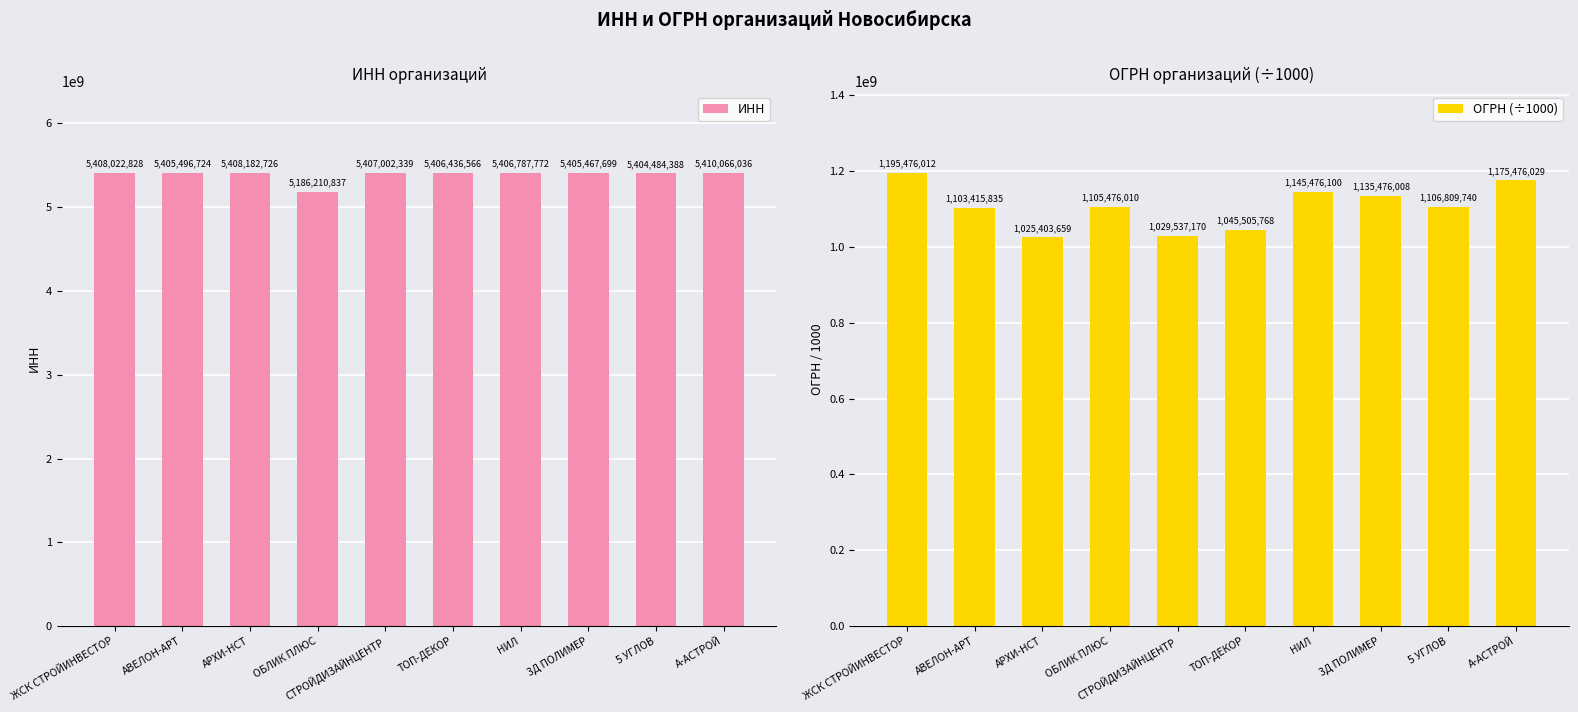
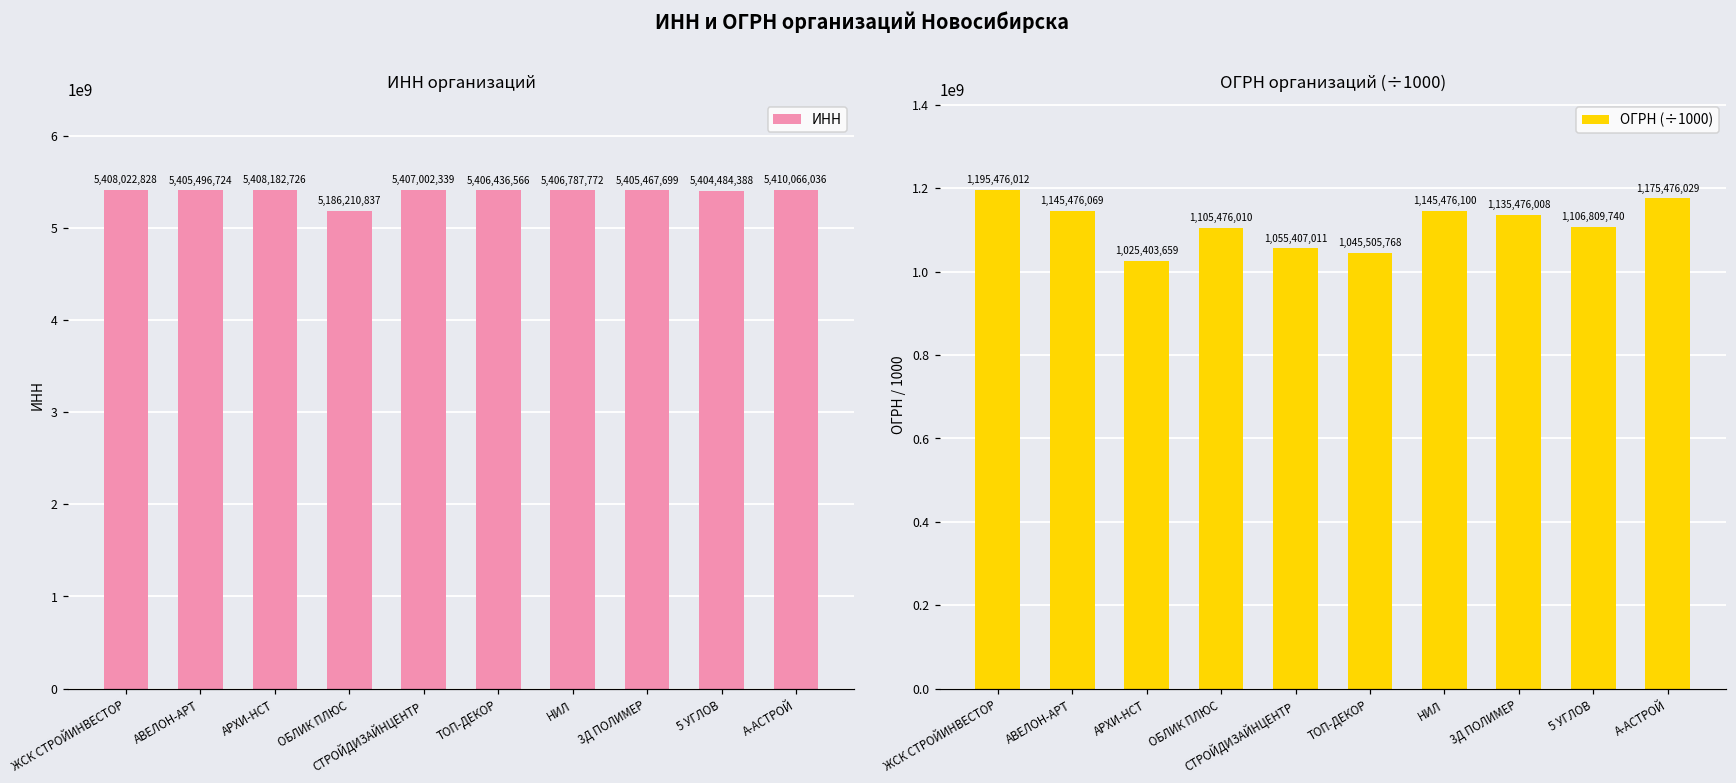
ОГРН организаций (÷1000), АВЕЛОН-АРТ: 1,103,415,835 -> 1,145,476,069
ОГРН организаций (÷1000), СТРОЙДИЗАЙНЦЕНТР: 1,029,537,170 -> 1,055,407,011
